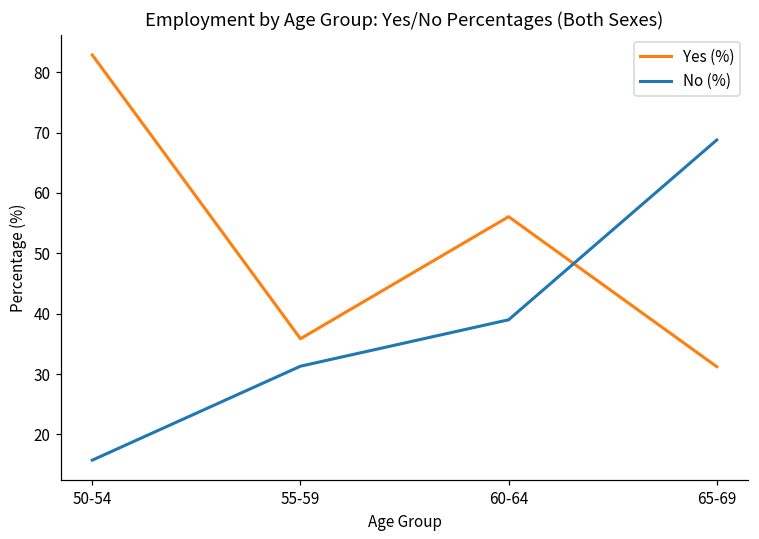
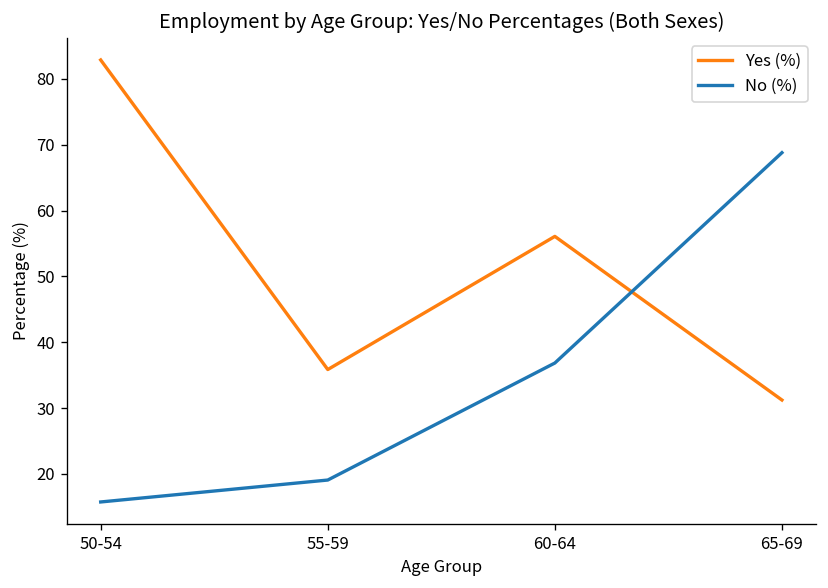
No (%), 55-59: 31 -> 19
No (%), 60-64: 39 -> 37
